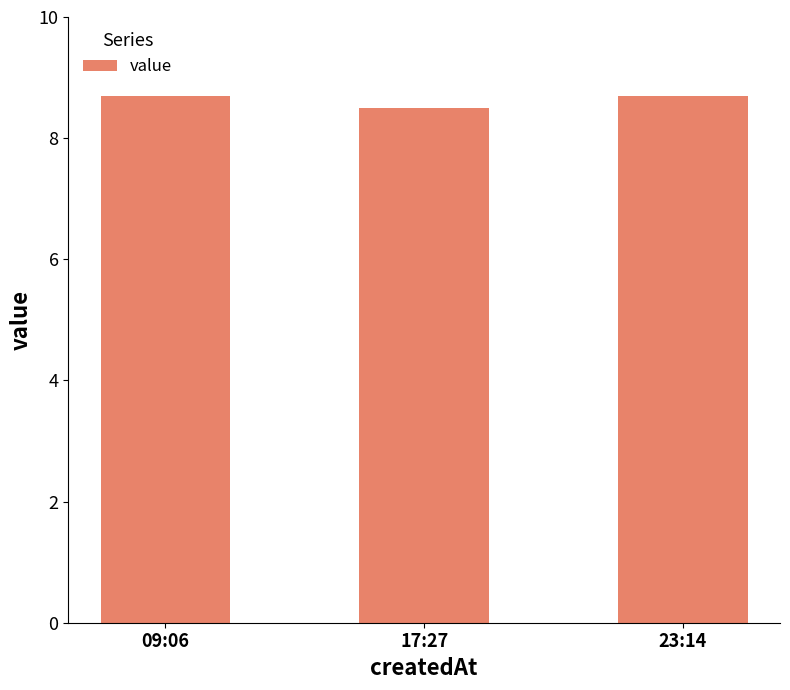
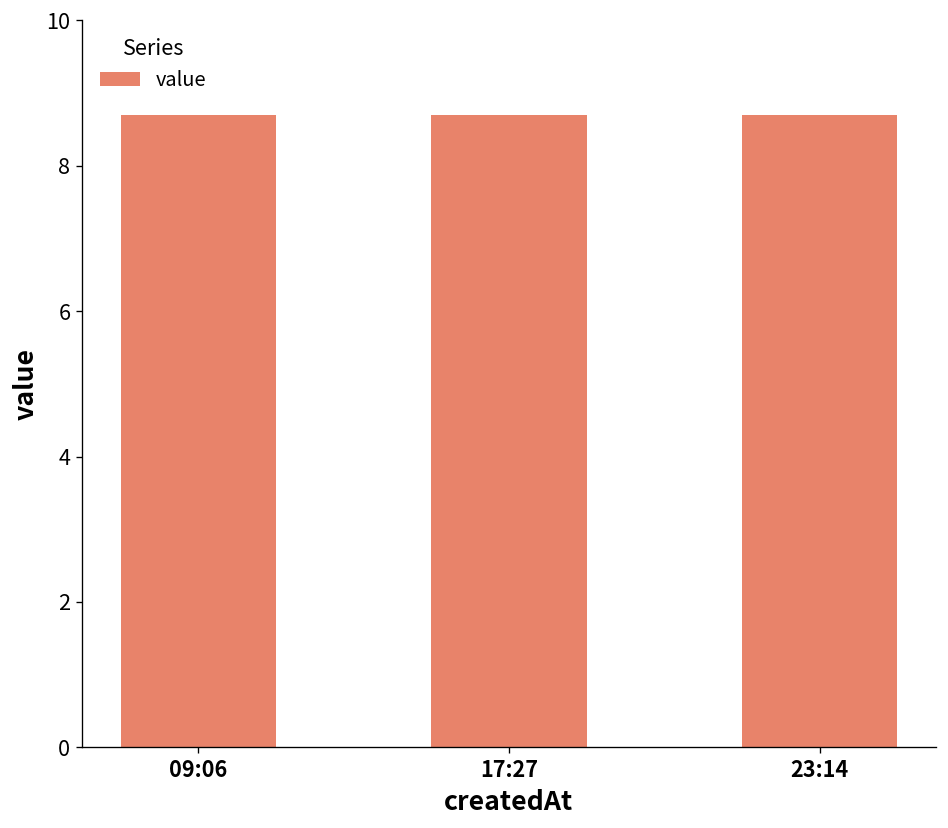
17:27: 8.5 -> 8.7
